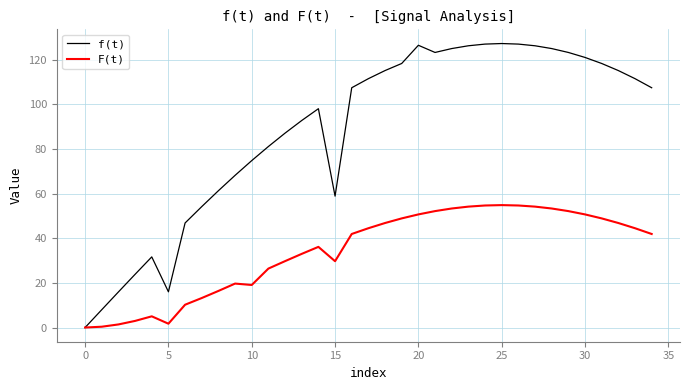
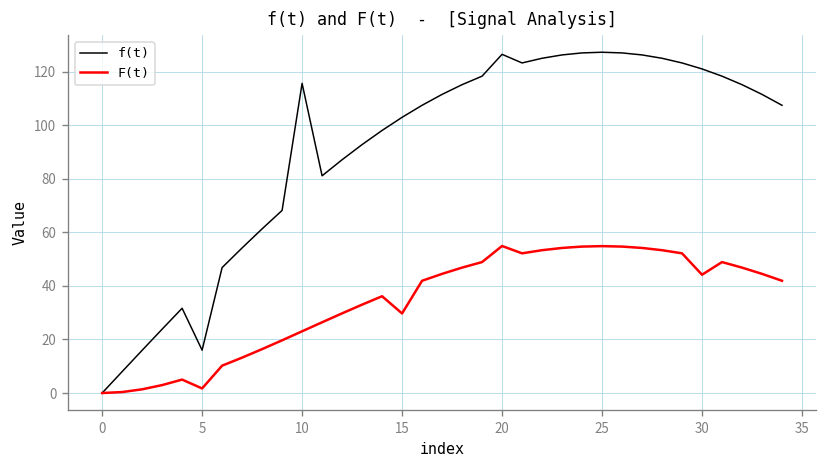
f(t), 10: 75 -> 116
F(t), 10: 19 -> 23
f(t), 15: 59 -> 103
F(t), 20: 51 -> 55
F(t), 30: 51 -> 44
